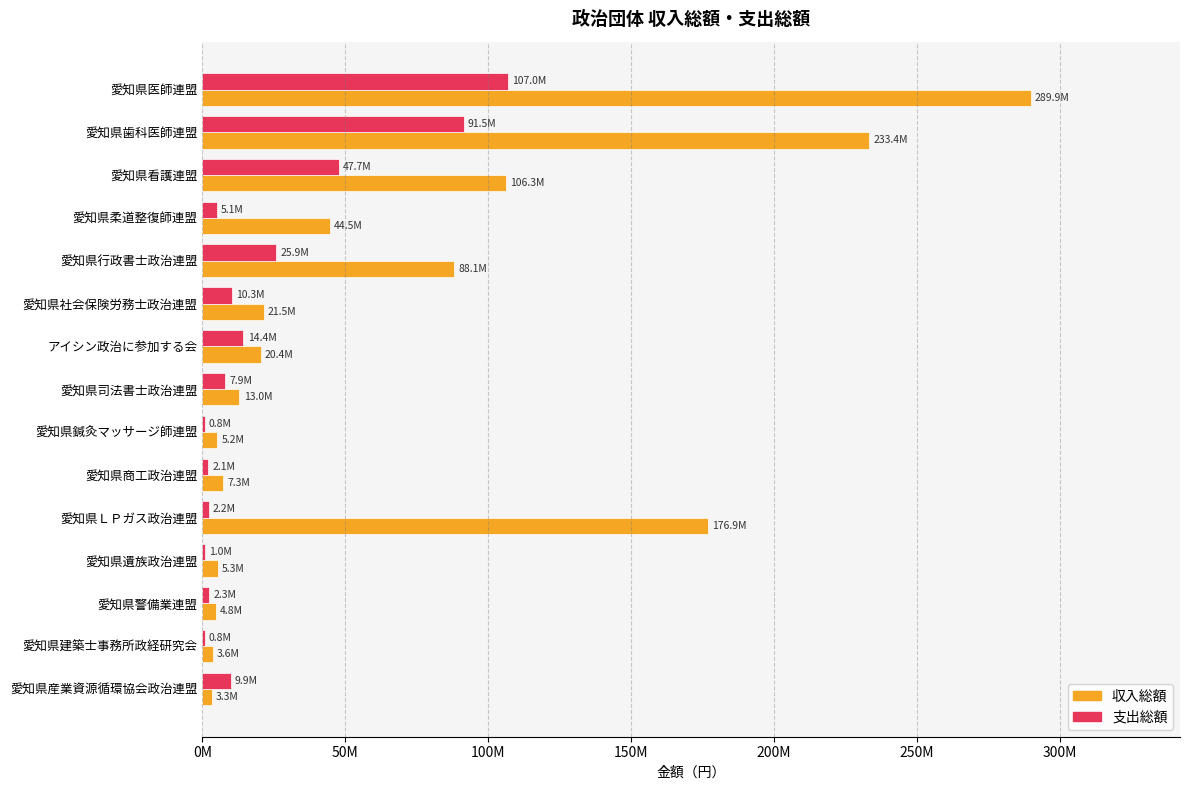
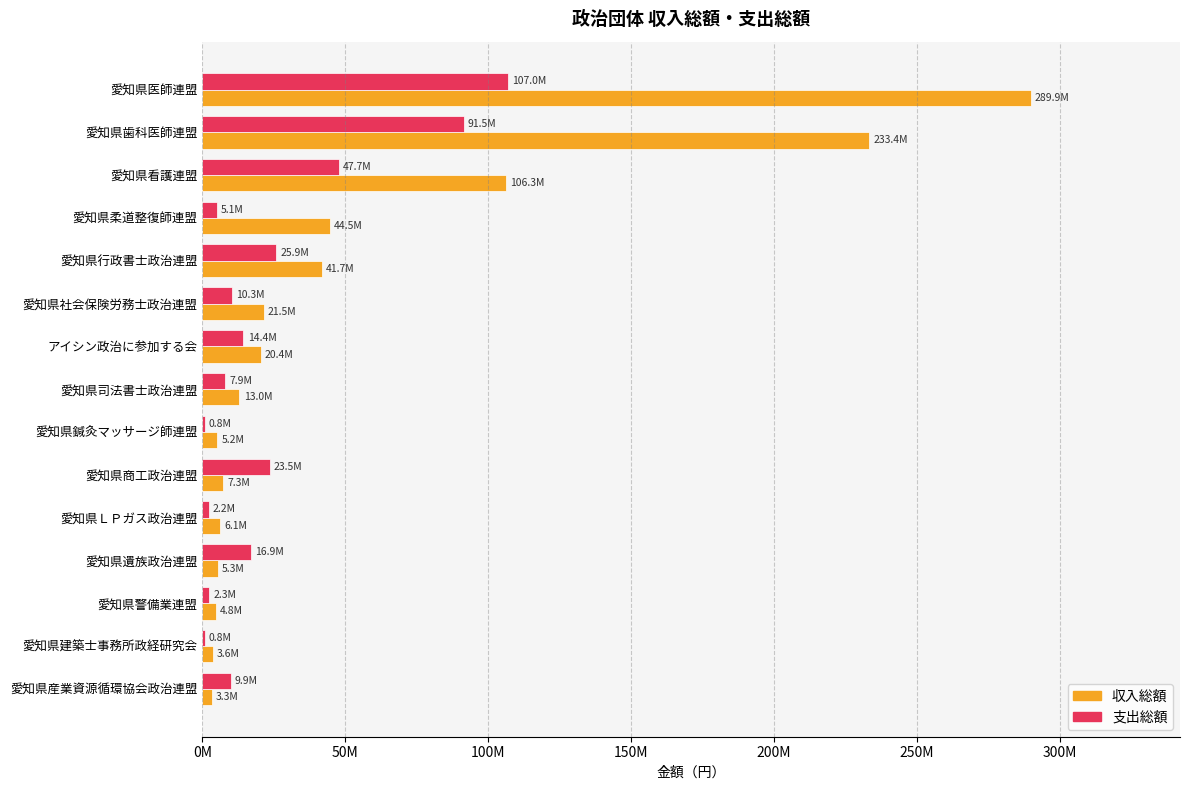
収入総額, 愛知県行政書士政治連盟: 88.1M -> 41.7M
支出総額, 愛知県商工政治連盟: 2.1M -> 23.5M
収入総額, 愛知県ＬＰガス政治連盟: 176.9M -> 6.1M
支出総額, 愛知県遺族政治連盟: 1.0M -> 16.9M
